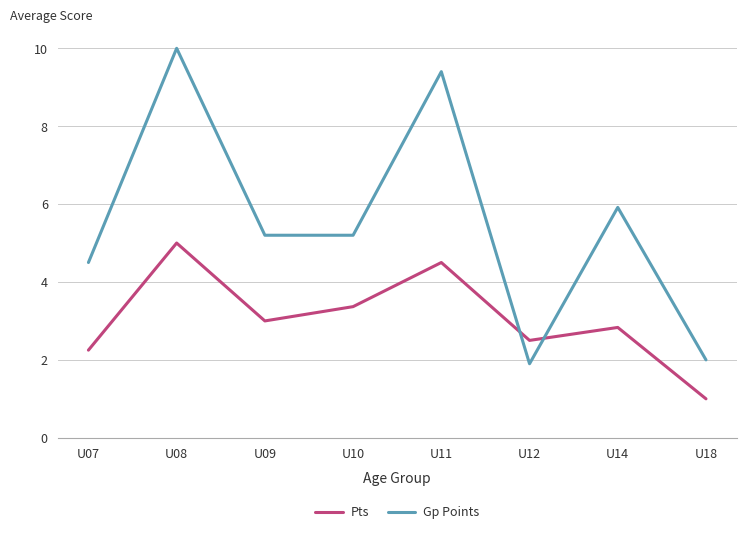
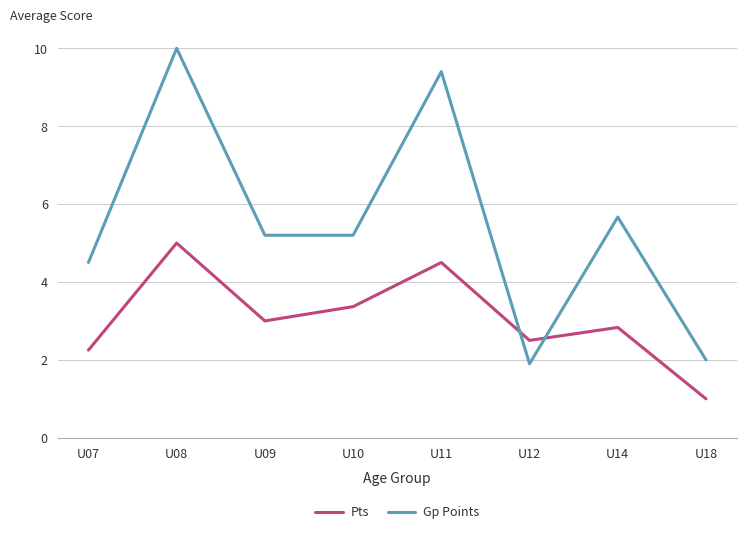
Gp Points, U14: 5.9 -> 5.7
